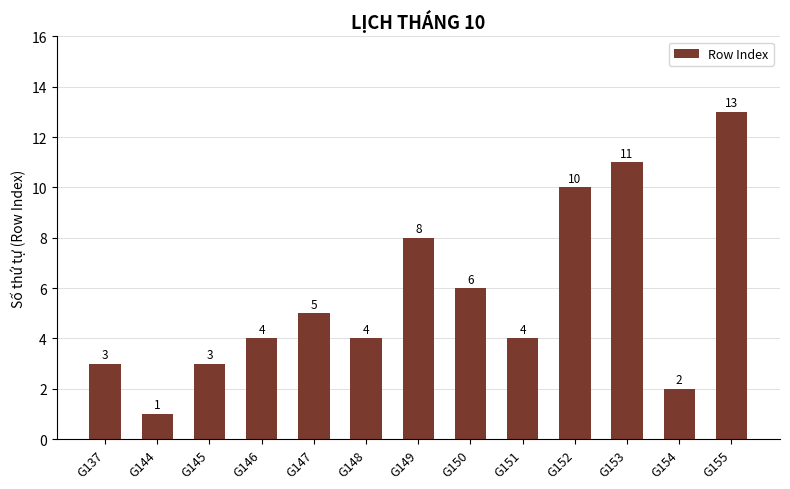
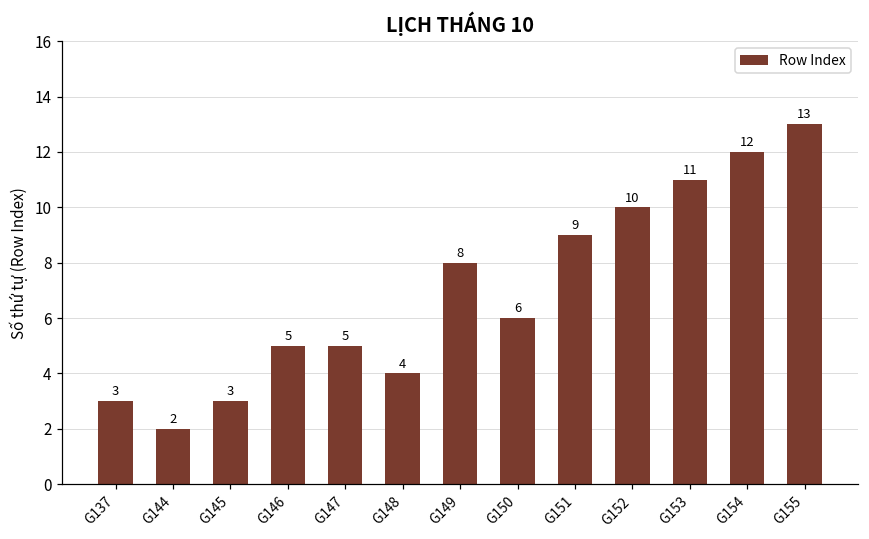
G144: 1 -> 2
G146: 4 -> 5
G151: 4 -> 9
G154: 2 -> 12
